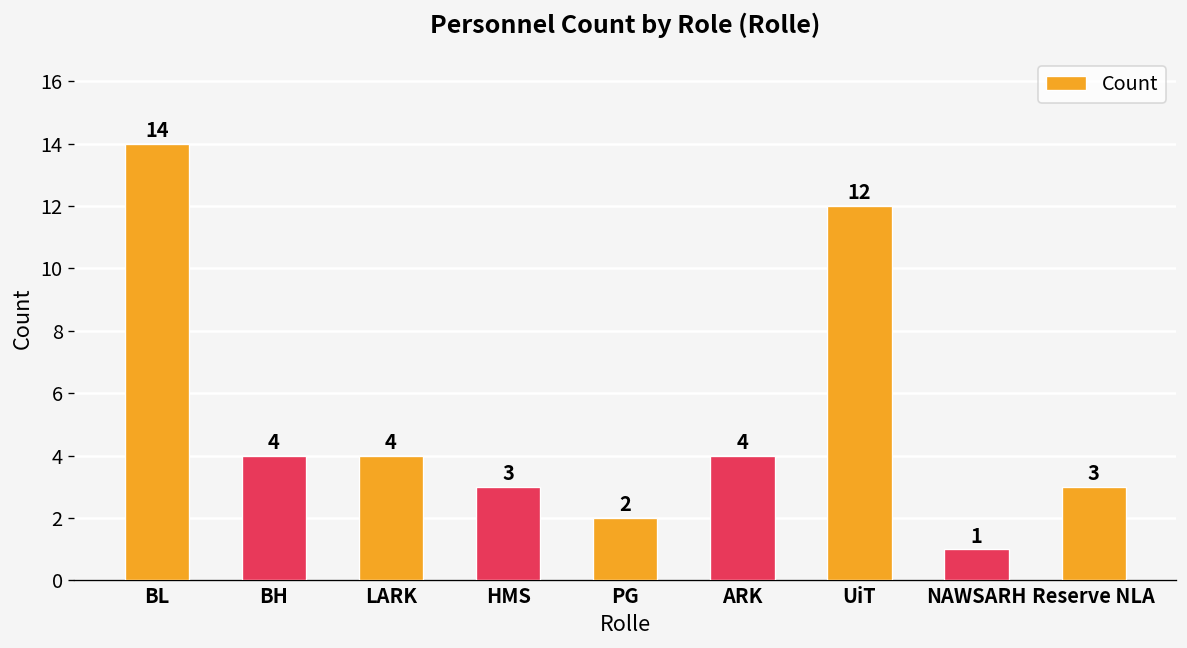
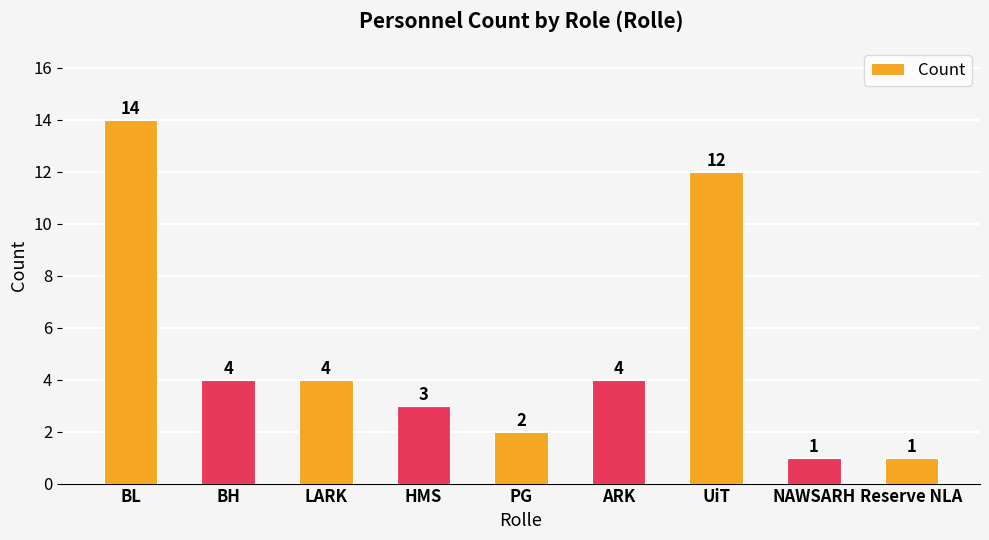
Reserve NLA: 3 -> 1
